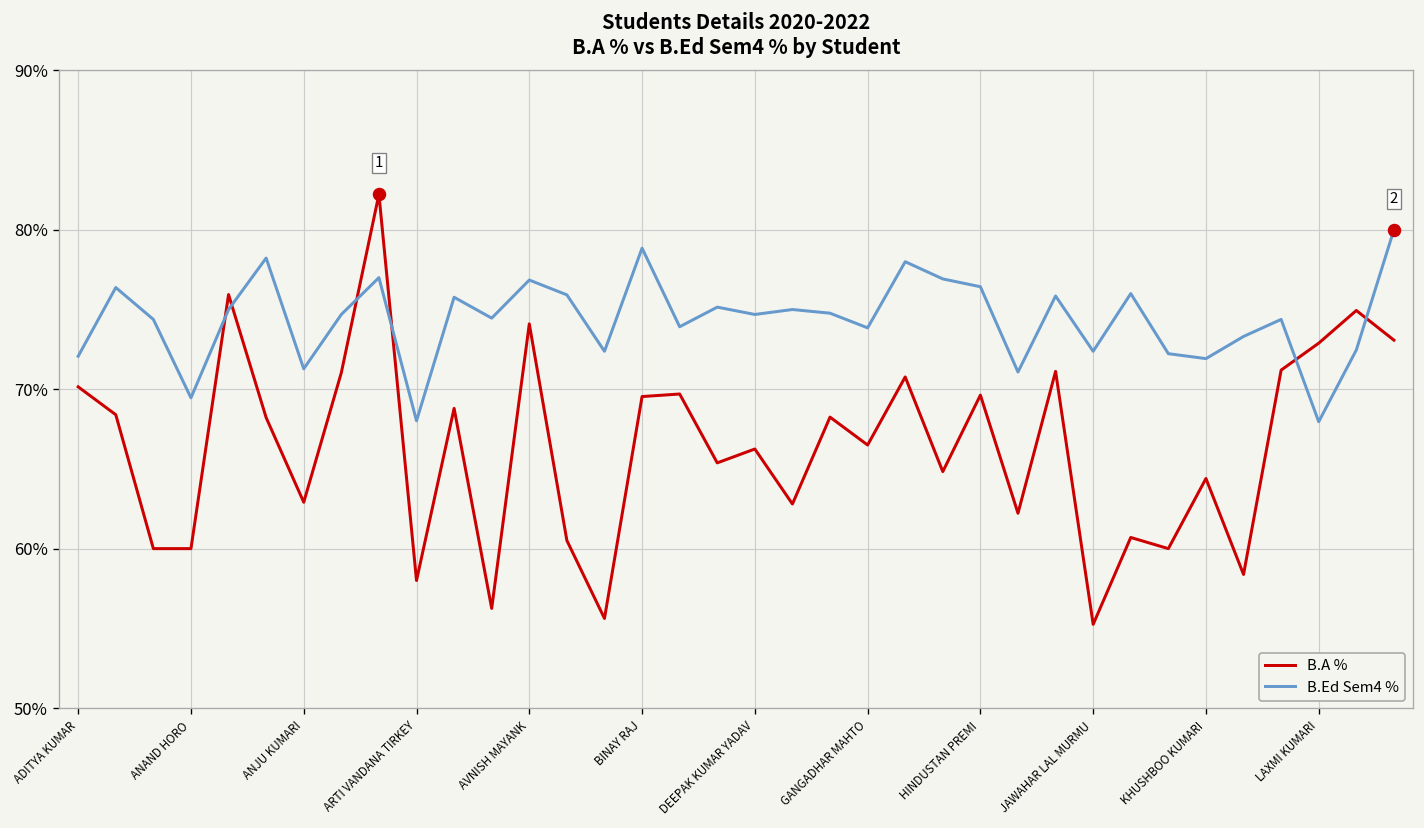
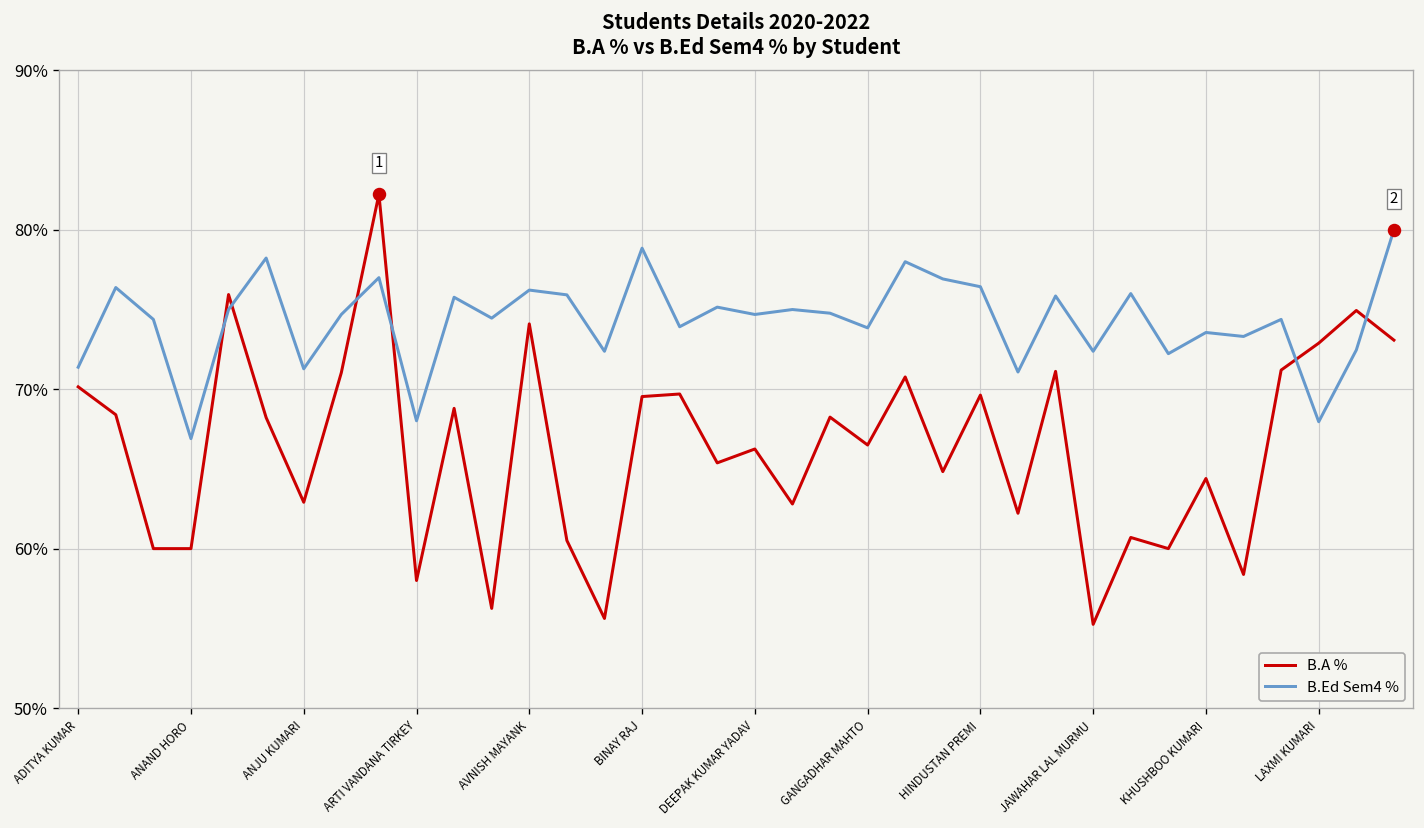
B.Ed Sem4 %, ADITYA KUMAR: 72.1% -> 71.4%
B.Ed Sem4 %, ANAND HORO: 69.5% -> 66.9%
B.Ed Sem4 %, AVNISH MAYANK: 76.9% -> 76.2%
B.Ed Sem4 %, KHUSHBOO KUMARI: 71.9% -> 73.6%
